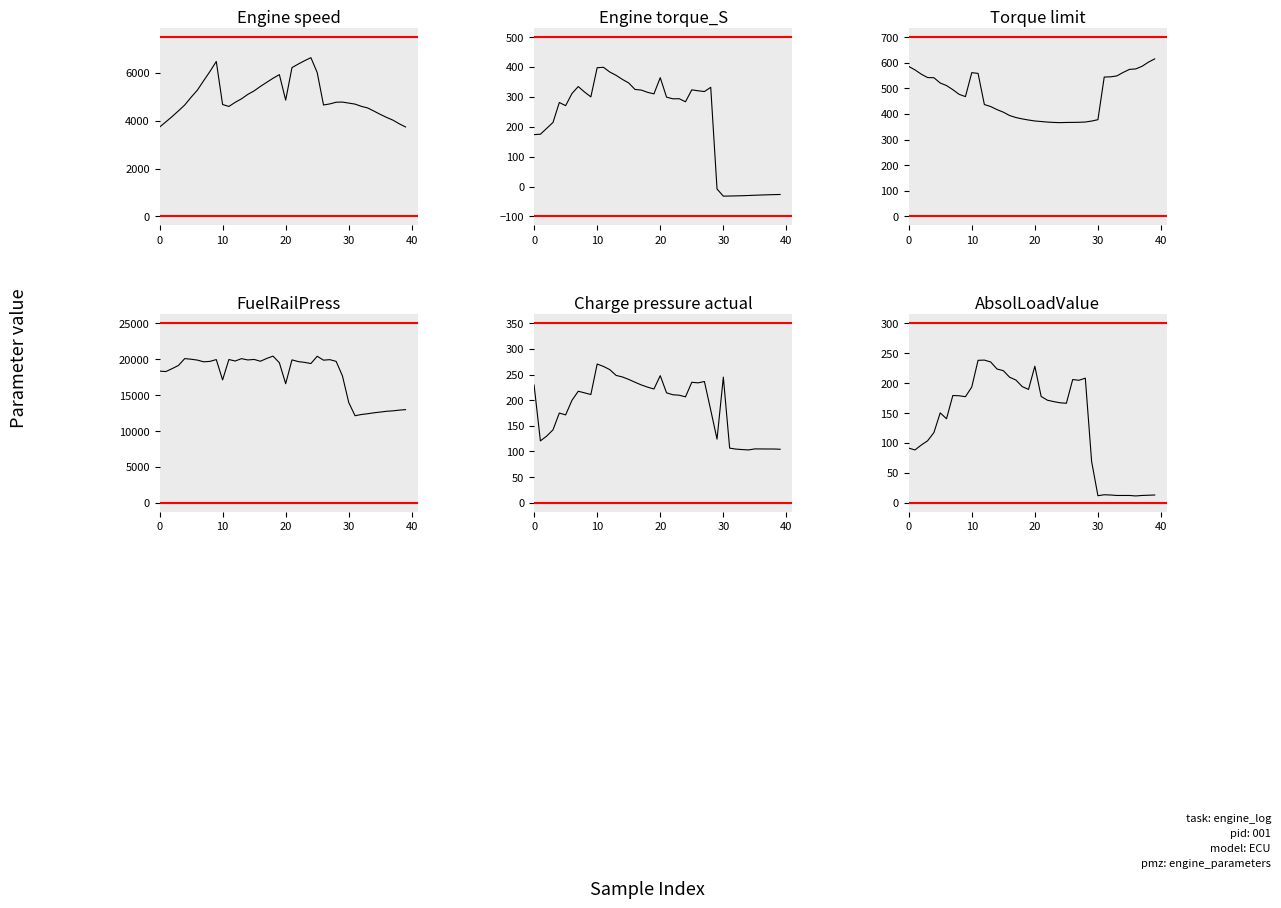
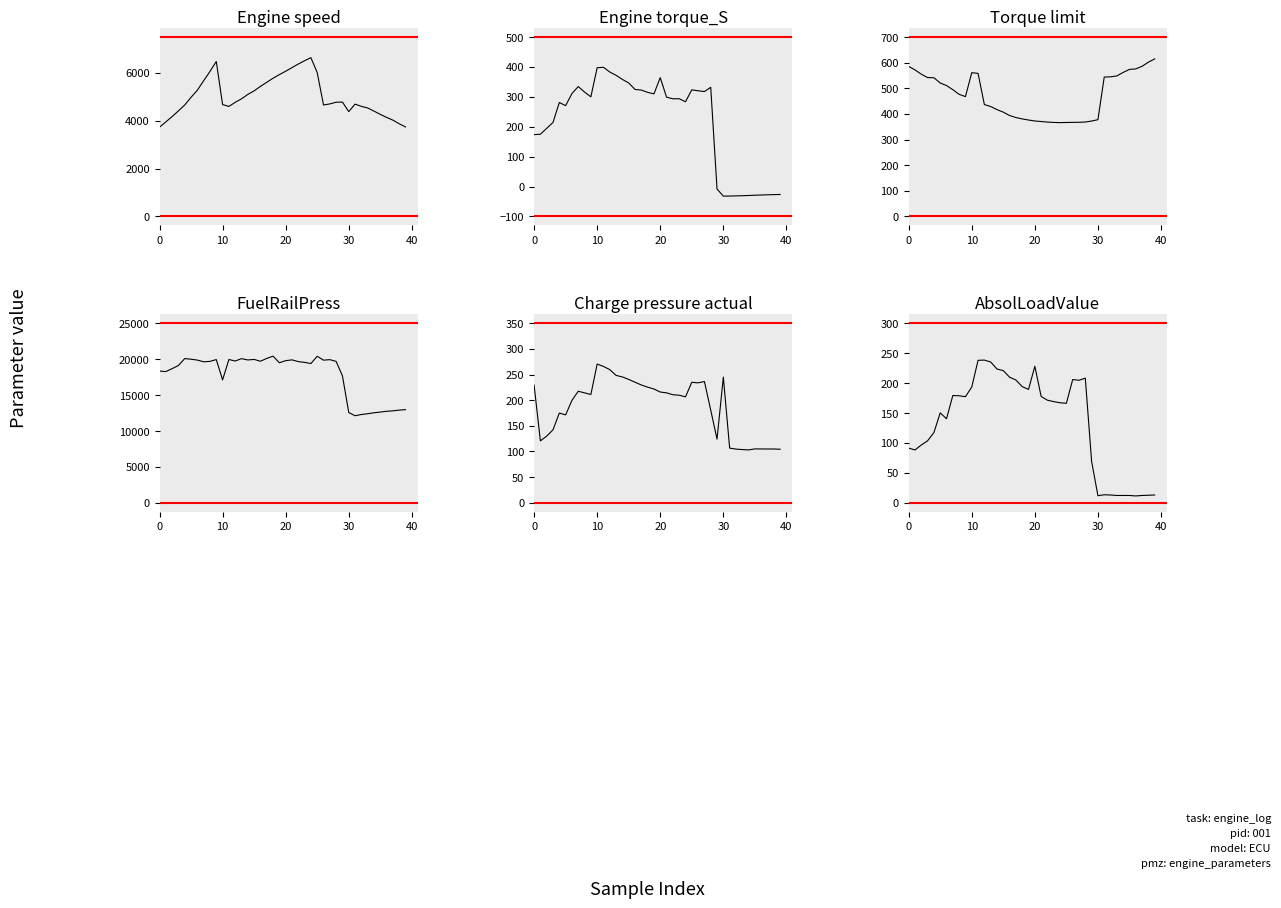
Engine speed, 20: 4900 -> 6100
Engine speed, 30: 4700 -> 4400
FuelRailPress, 20: 17000 -> 20000
FuelRailPress, 30: 14000 -> 13000
Charge pressure actual, 20: 250 -> 220
